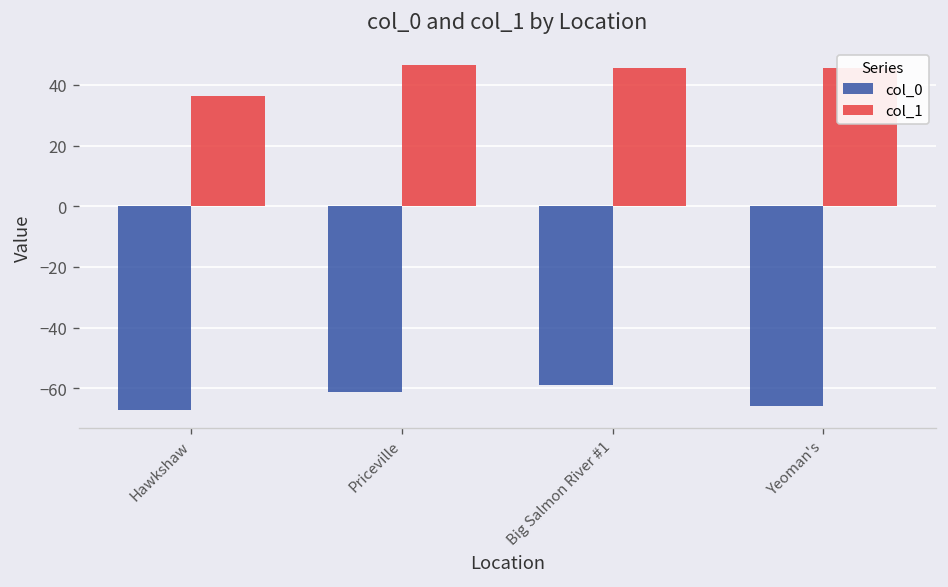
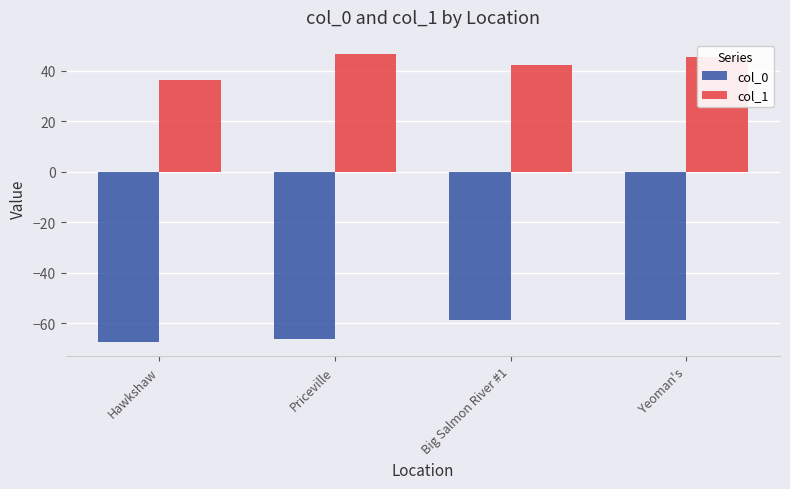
col_0, Priceville: -61 -> -66
col_1, Big Salmon River #1: 45 -> 42
col_0, Yeoman's: -66 -> -59
